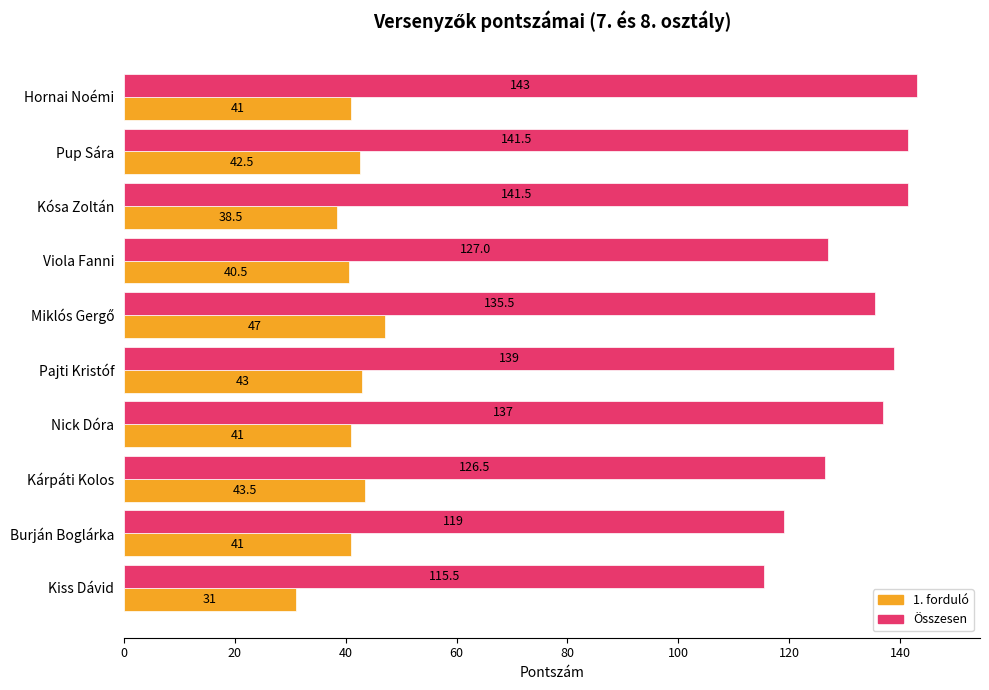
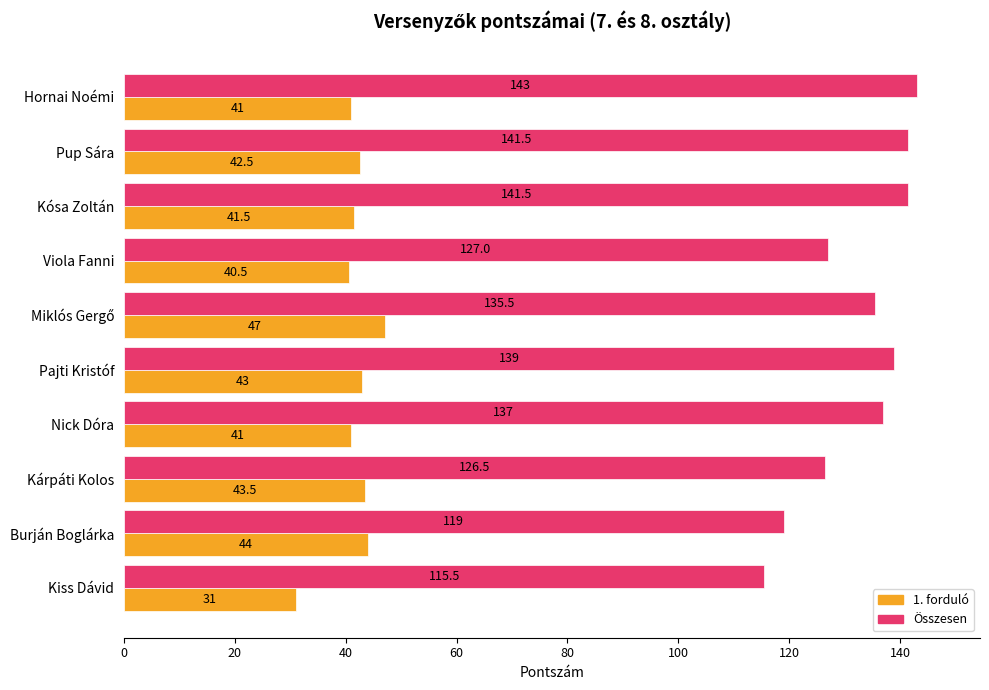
1. forduló, Kósa Zoltán: 38.5 -> 41.5
1. forduló, Burján Boglárka: 41 -> 44
